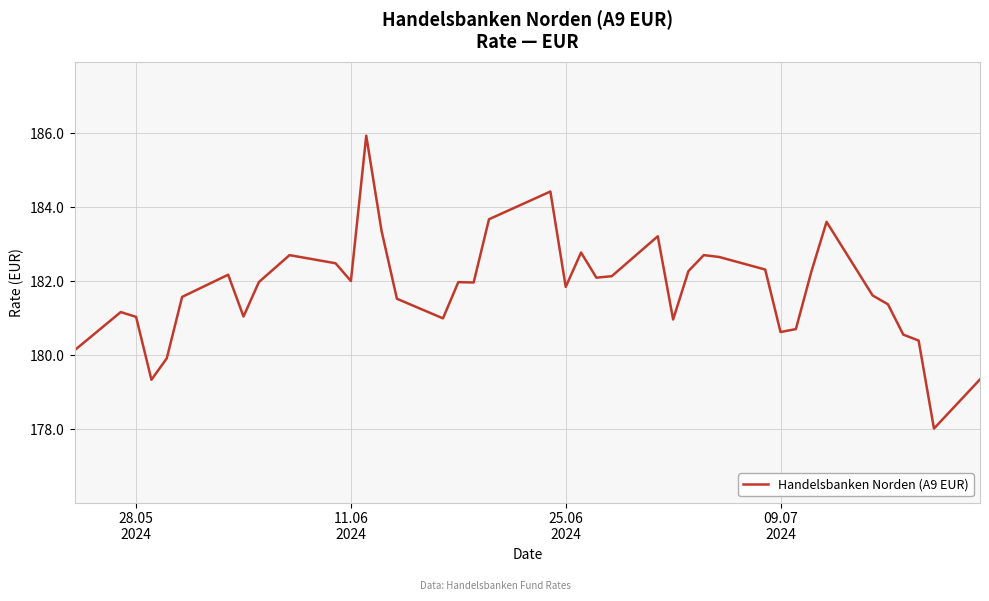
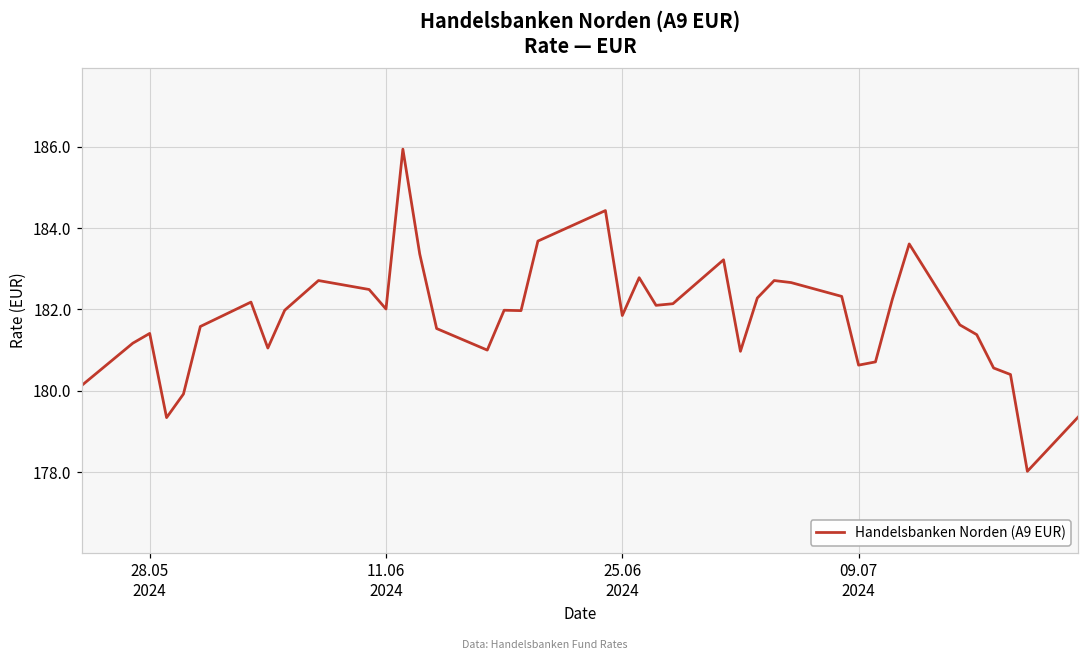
28.05 2024: 181.0 -> 181.4
